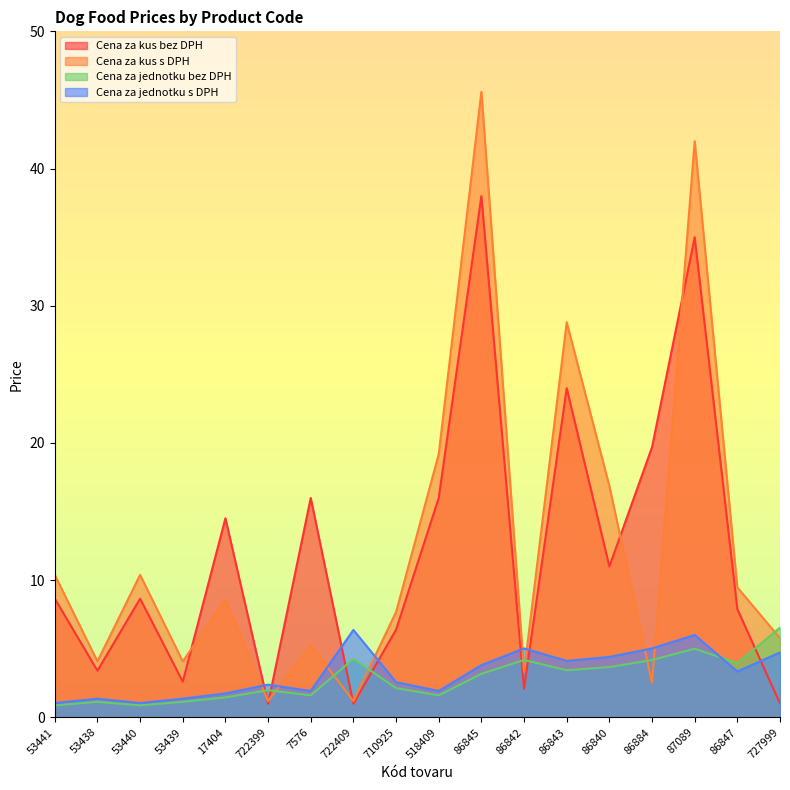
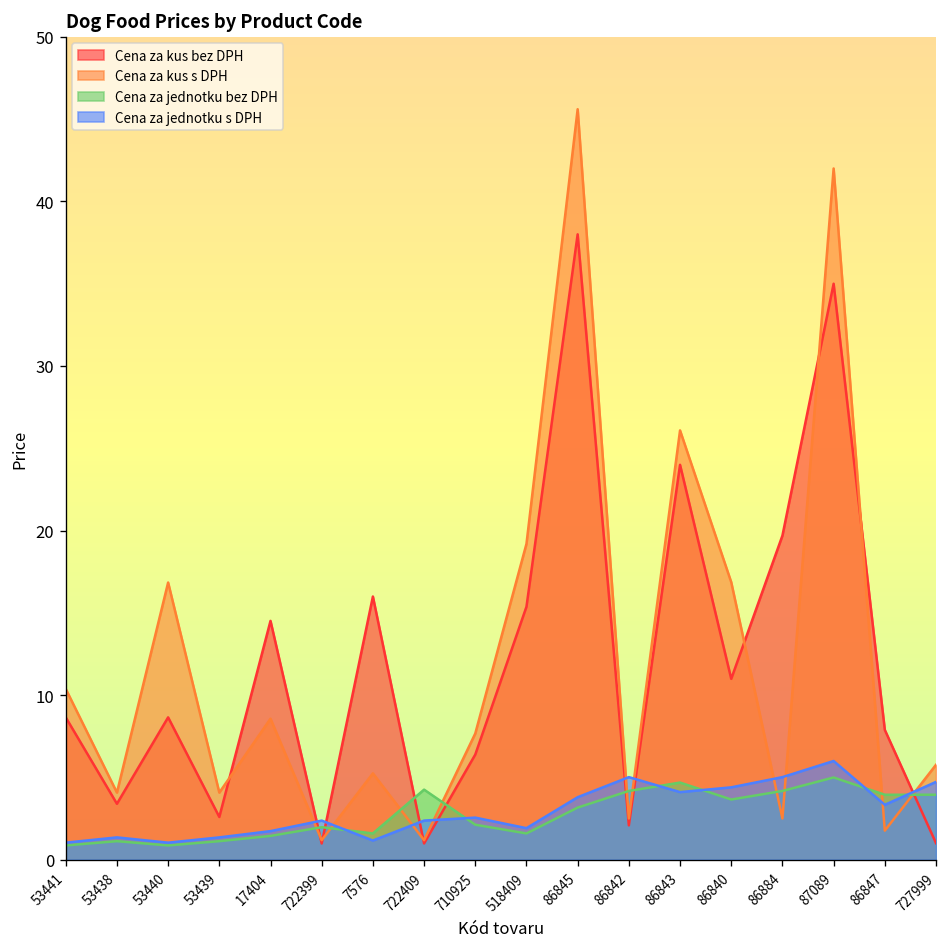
Cena za kus s DPH, 53440: 10.4 -> 16.8
Cena za jednotku s DPH, 7576: 1.9 -> 1.2
Cena za jednotku s DPH, 722409: 6.4 -> 2.4
Cena za kus bez DPH, 518409: 16.0 -> 15.4
Cena za kus s DPH, 86842: 3.3 -> 2.5
Cena za kus s DPH, 86843: 28.8 -> 26.1
Cena za jednotku bez DPH, 86843: 3.4 -> 4.7
Cena za kus s DPH, 86847: 9.5 -> 1.8
Cena za jednotku bez DPH, 727999: 6.5 -> 4.0
